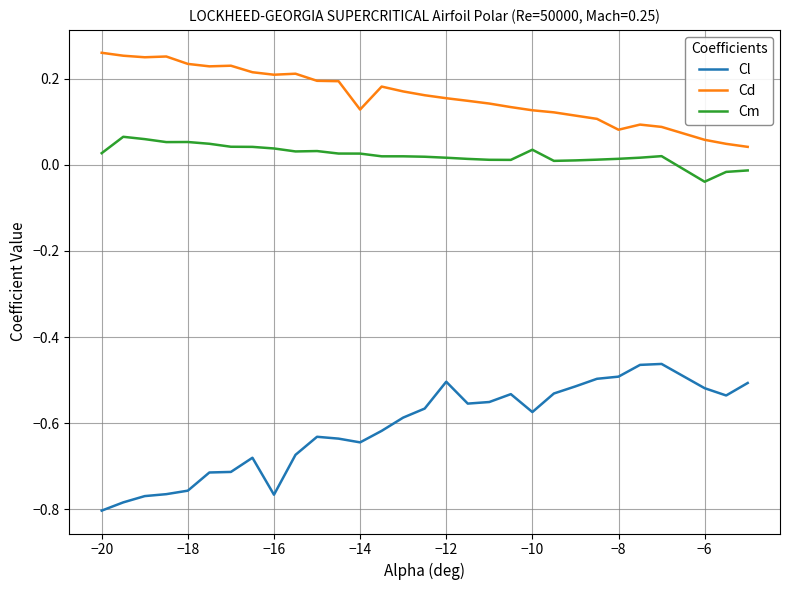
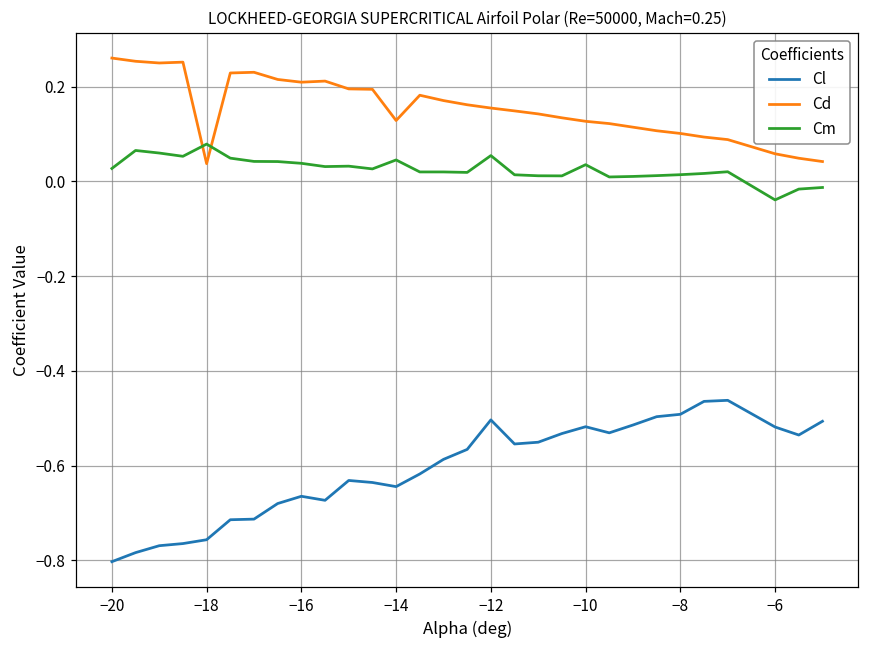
Cd, −18: 0.23 -> 0.04
Cm, −18: 0.05 -> 0.08
Cl, −16: -0.77 -> -0.66
Cm, −14: 0.03 -> 0.05
Cm, −12: 0.02 -> 0.05
Cl, −10: -0.57 -> -0.52
Cd, −8: 0.08 -> 0.10
